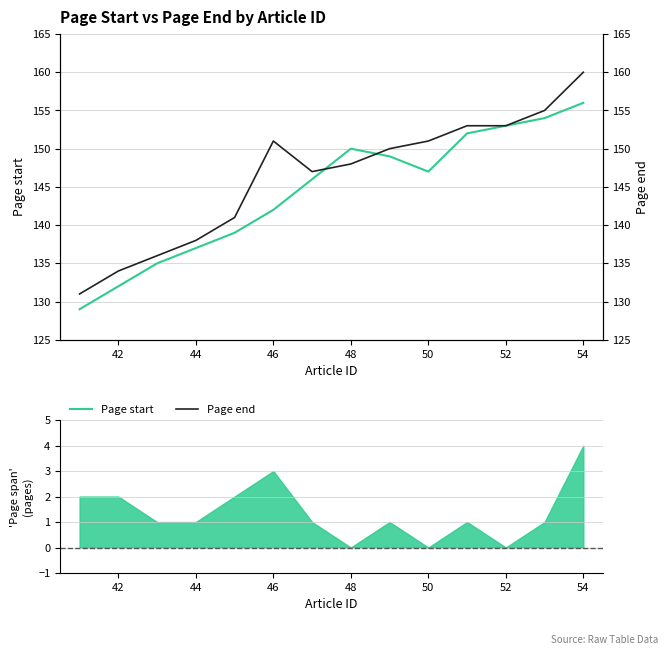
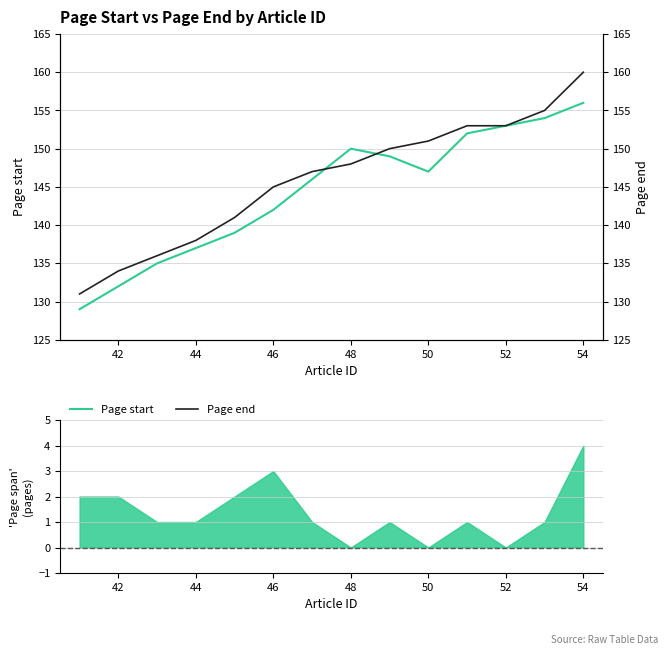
Page Start vs Page End by Article ID, Page end, 46: 151 -> 145
